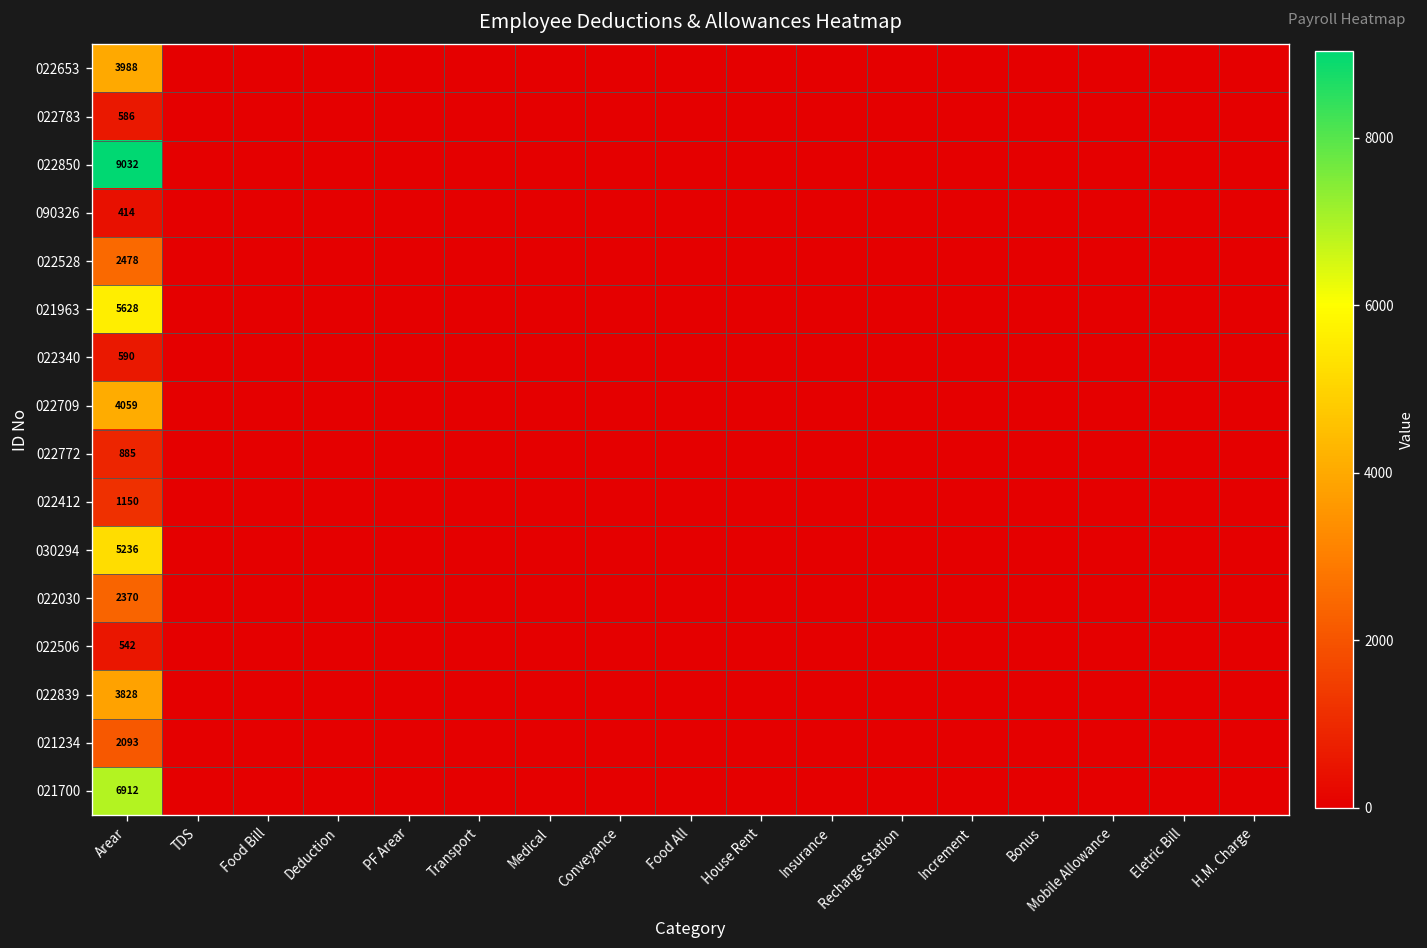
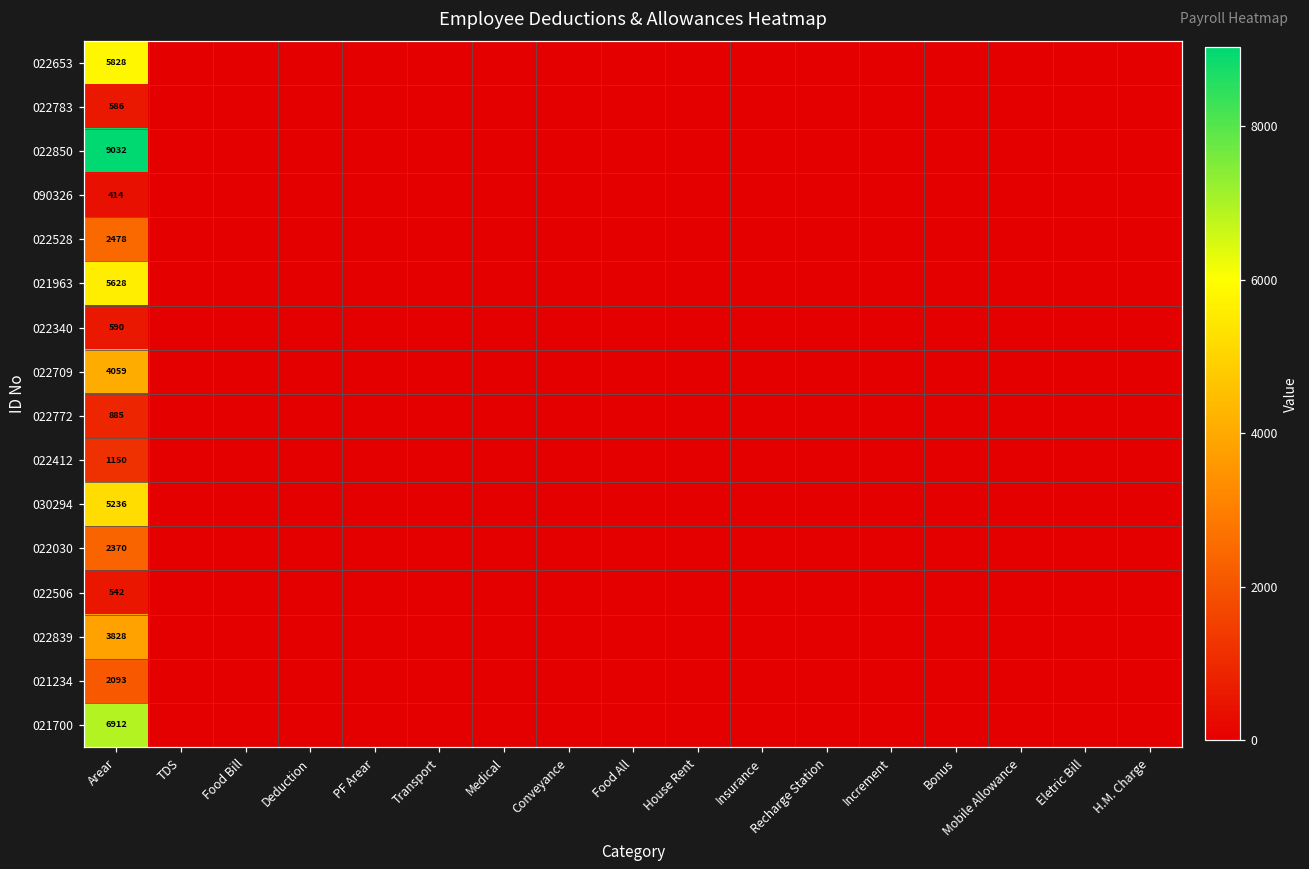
022653, Arear: 3988 -> 5828
